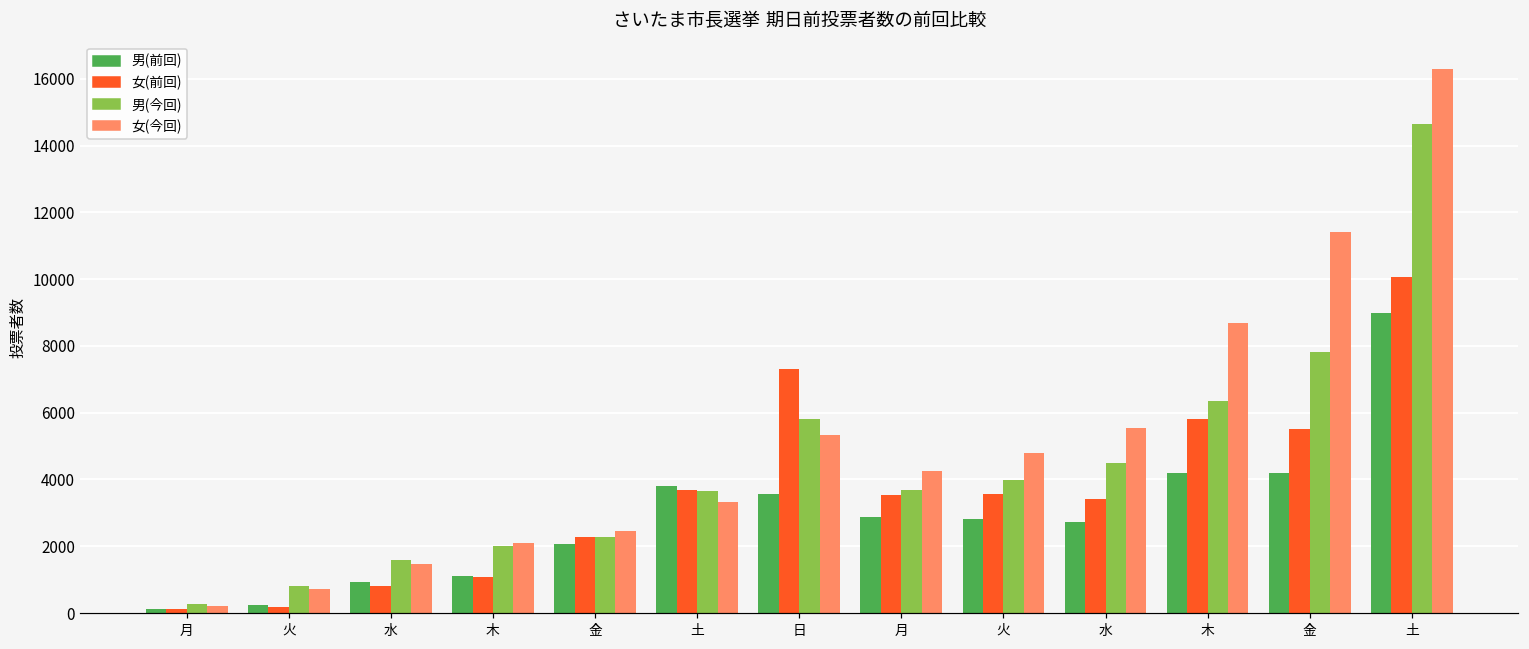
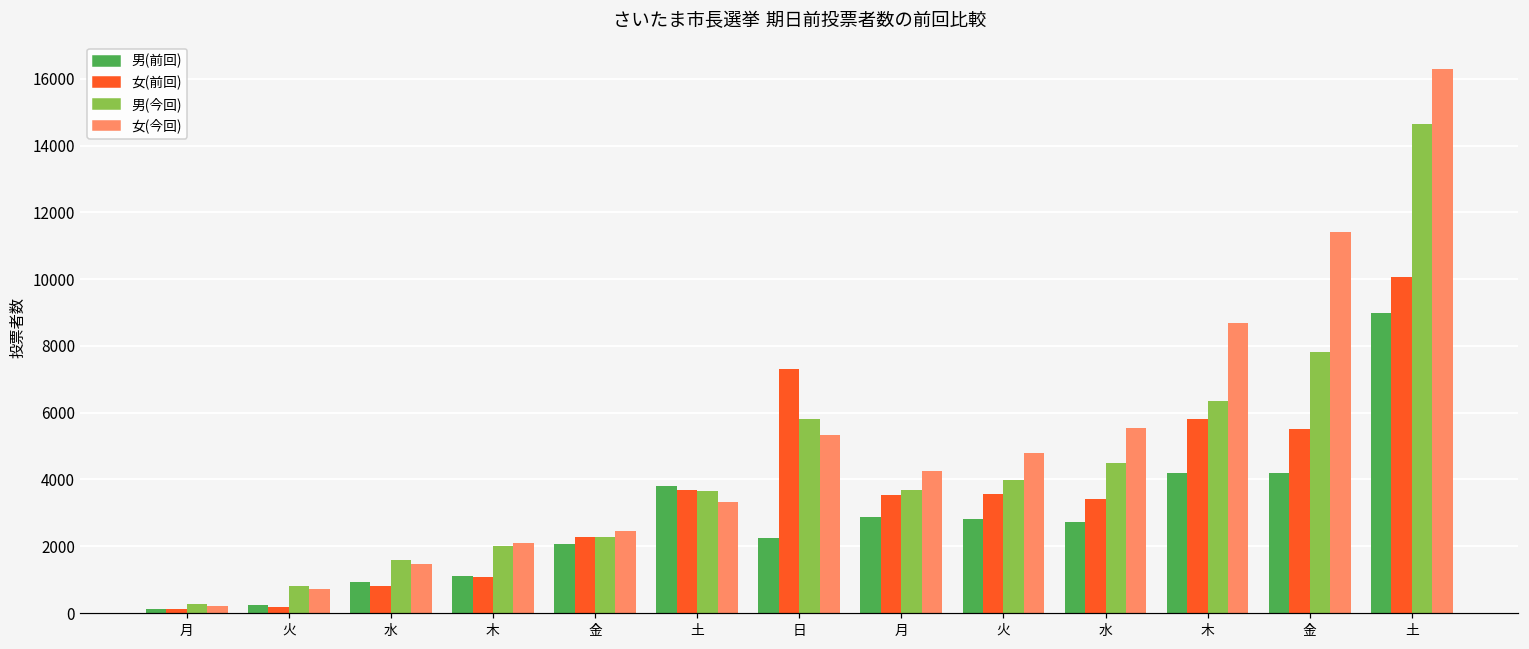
男(前回), 日: 3600 -> 2200
